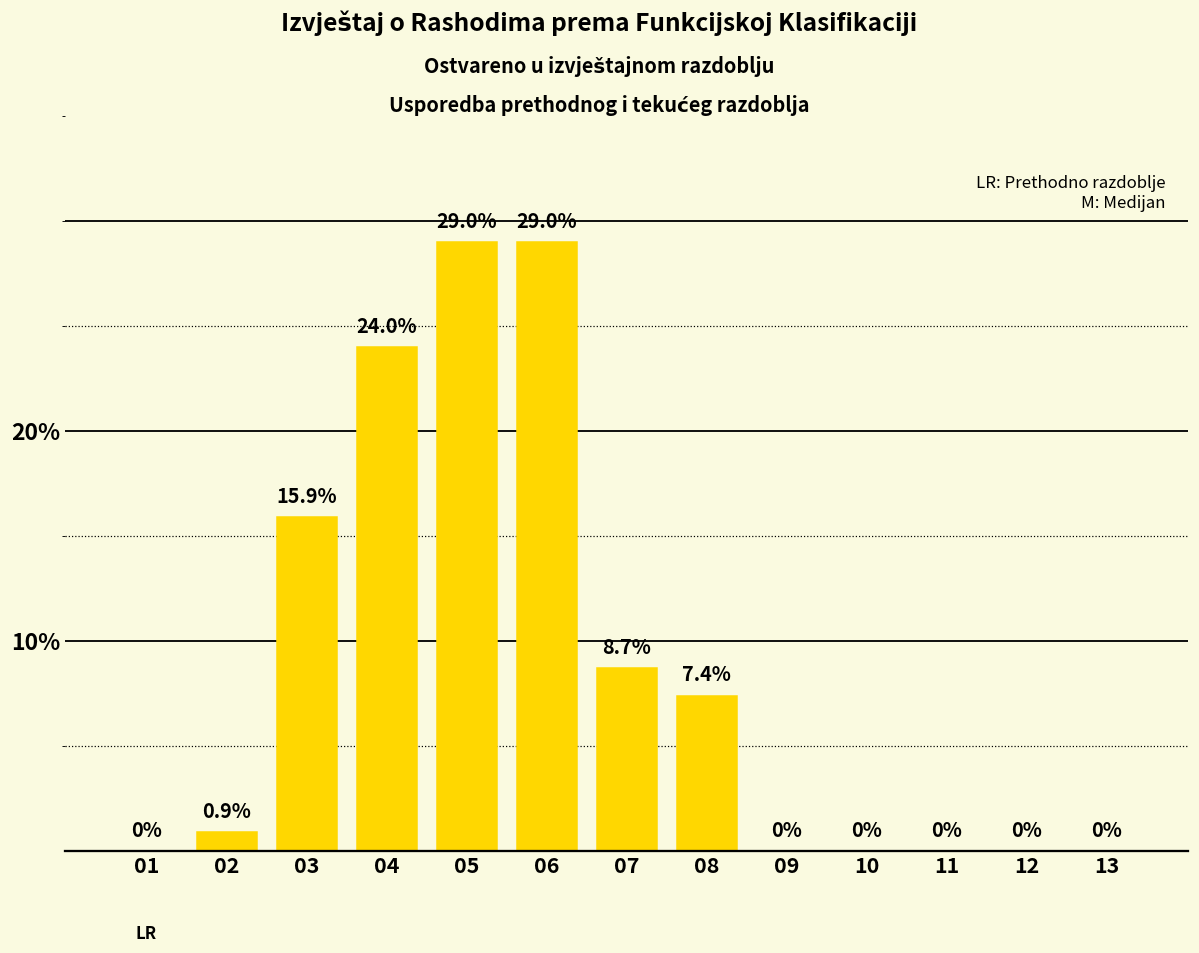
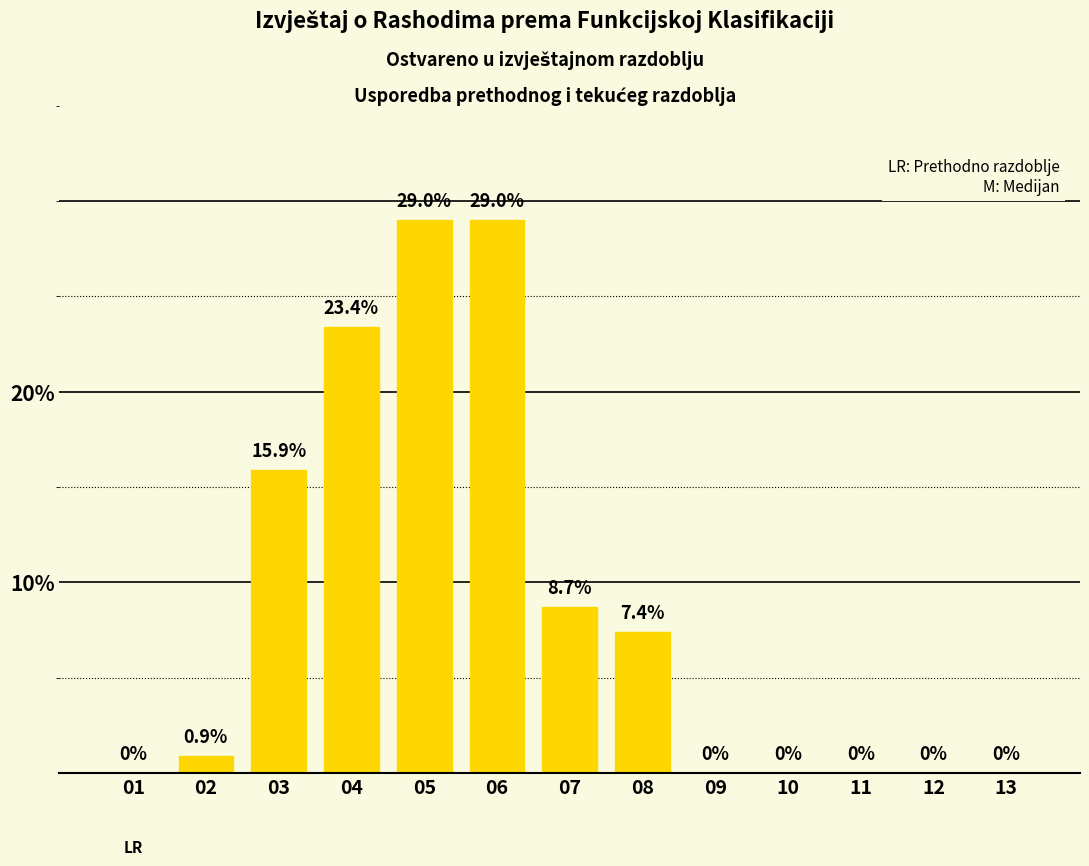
04: 24.0% -> 23.4%
